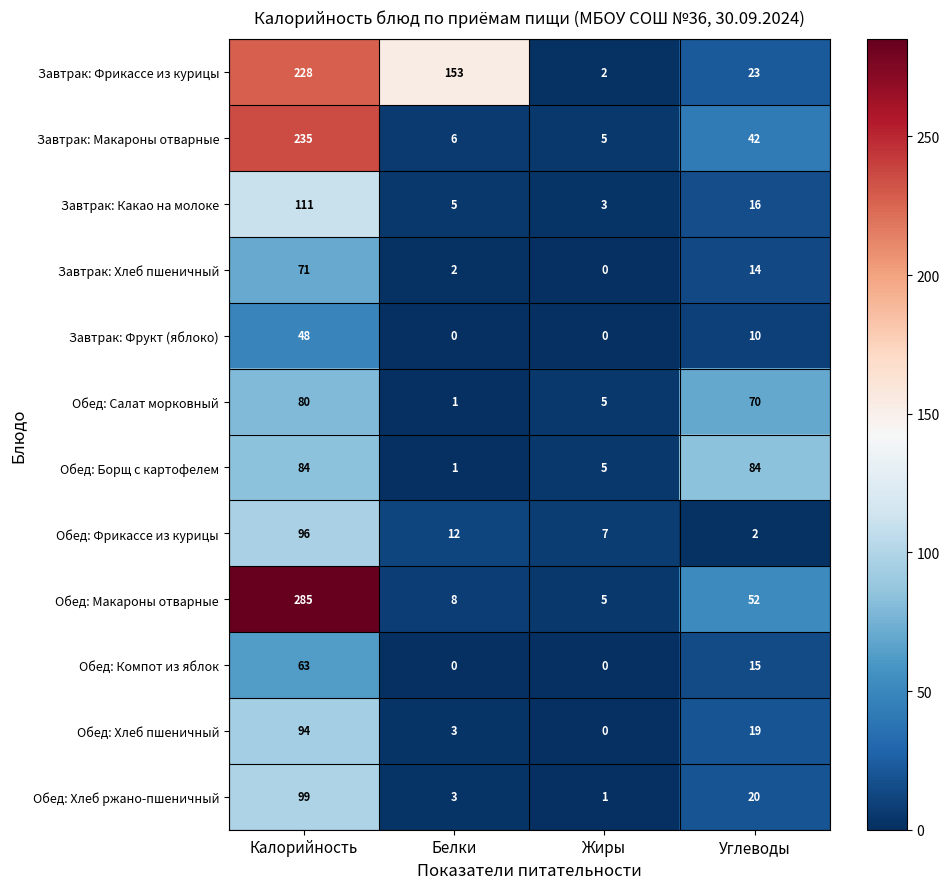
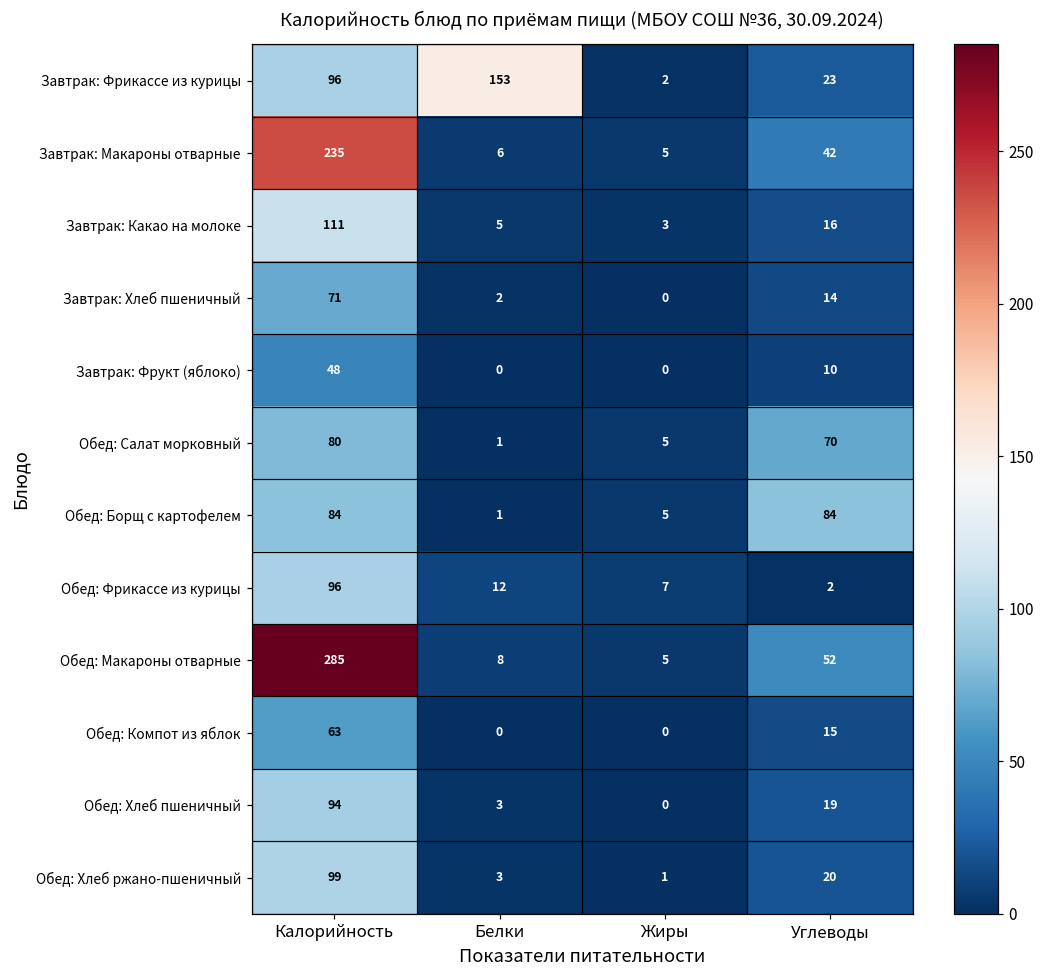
Завтрак: Фрикассе из курицы, Калорийность: 228 -> 96
